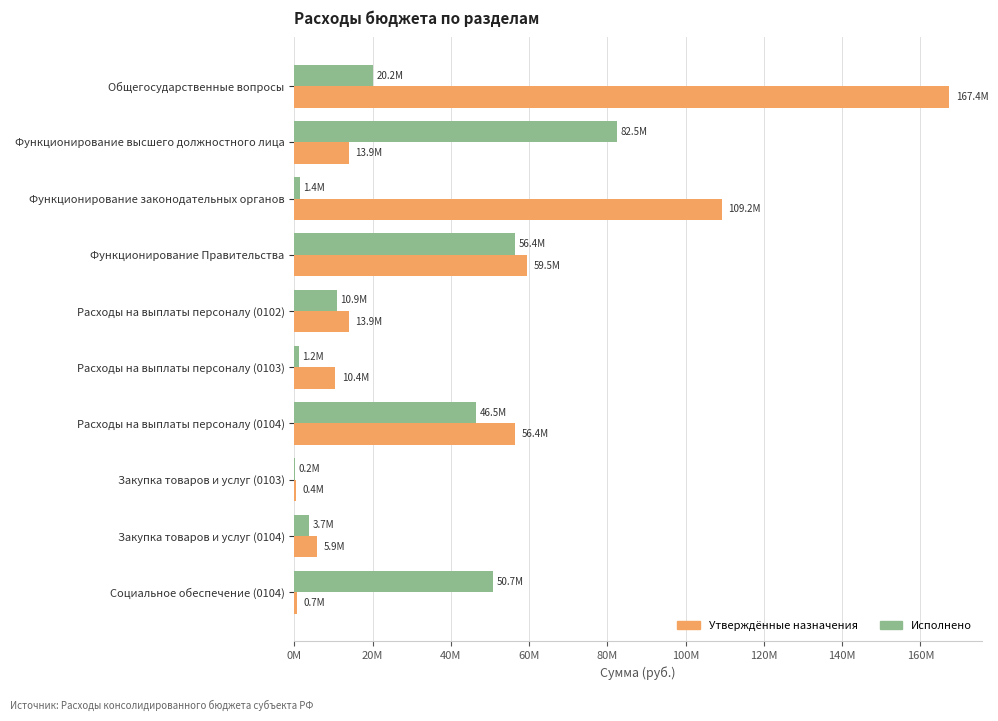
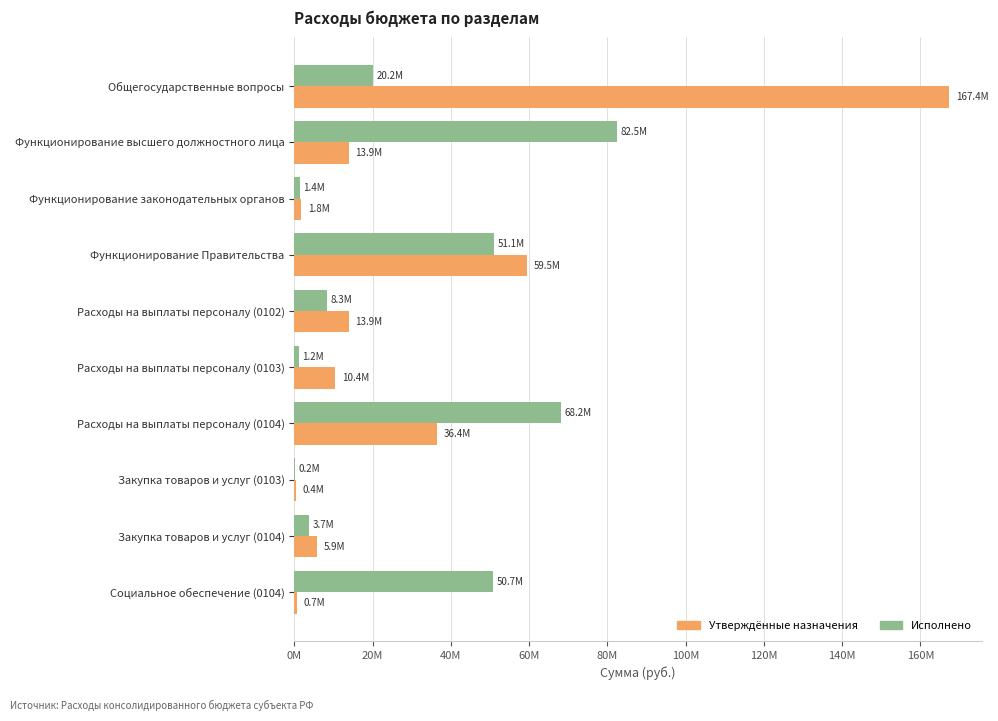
Утверждённые назначения, Функционирование законодательных органов: 109.2M -> 1.8M
Исполнено, Функционирование Правительства: 56.4M -> 51.1M
Исполнено, Расходы на выплаты персоналу (0102): 10.9M -> 8.3M
Исполнено, Расходы на выплаты персоналу (0104): 46.5M -> 68.2M
Утверждённые назначения, Расходы на выплаты персоналу (0104): 56.4M -> 36.4M
